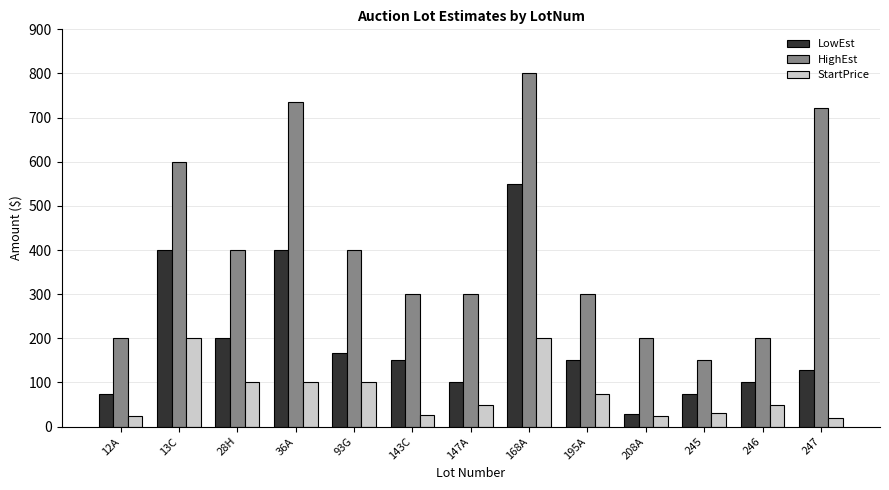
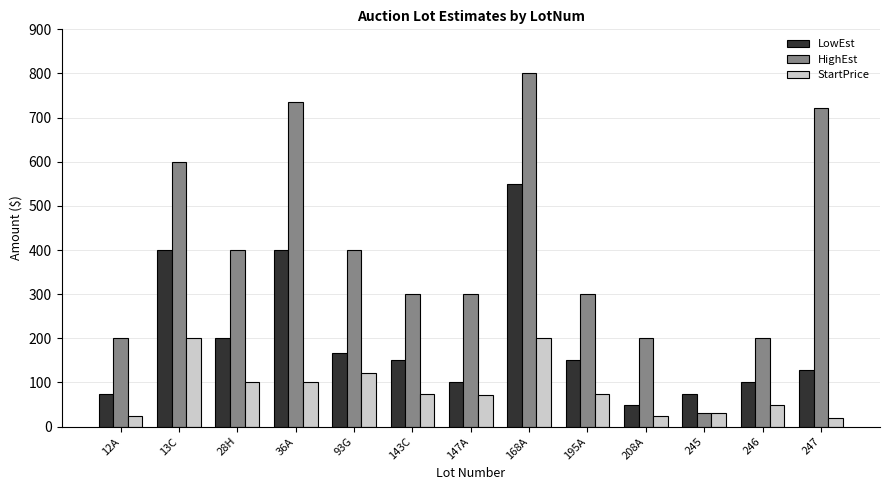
StartPrice, 93G: 100 -> 120
StartPrice, 143C: 30 -> 80
StartPrice, 147A: 50 -> 70
LowEst, 208A: 30 -> 50
HighEst, 245: 150 -> 30
